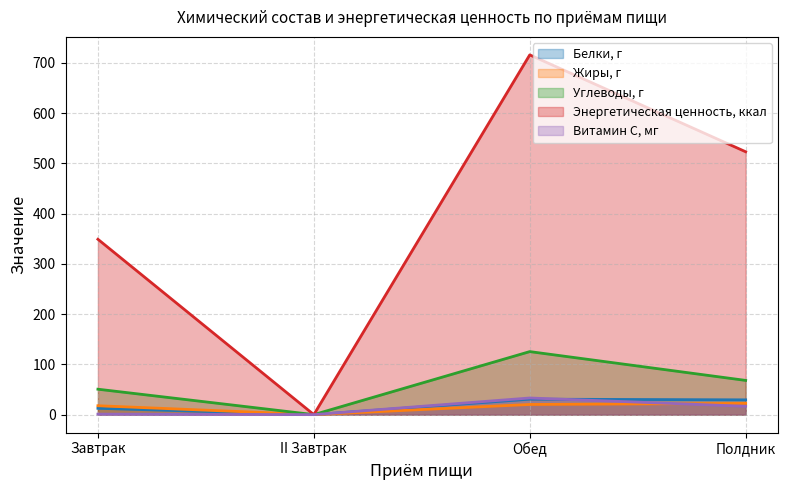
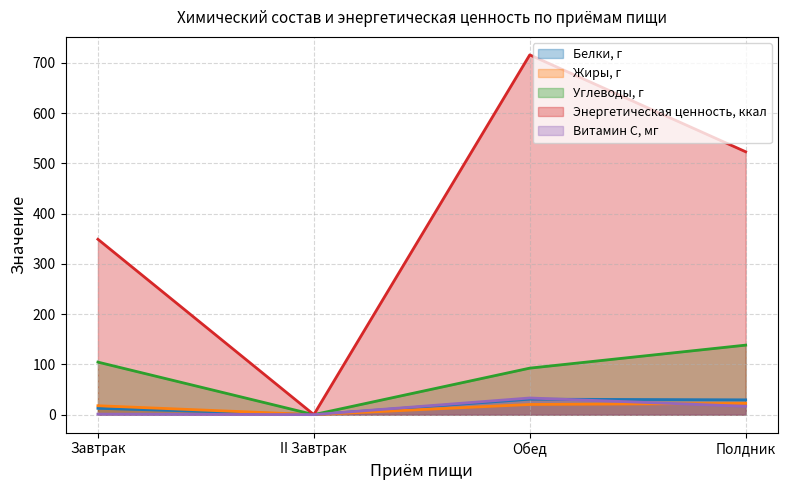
Углеводы, г, Завтрак: 50 -> 100
Углеводы, г, Обед: 130 -> 90
Углеводы, г, Полдник: 70 -> 140
